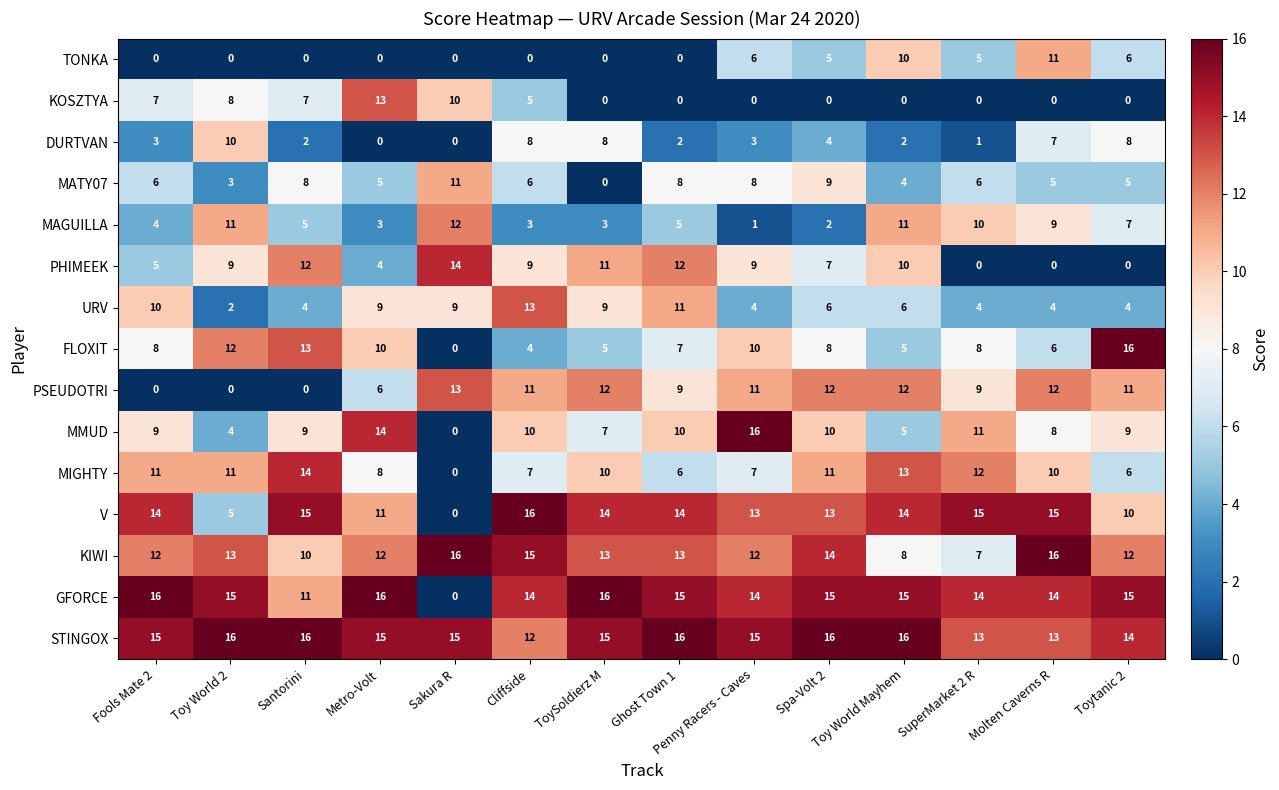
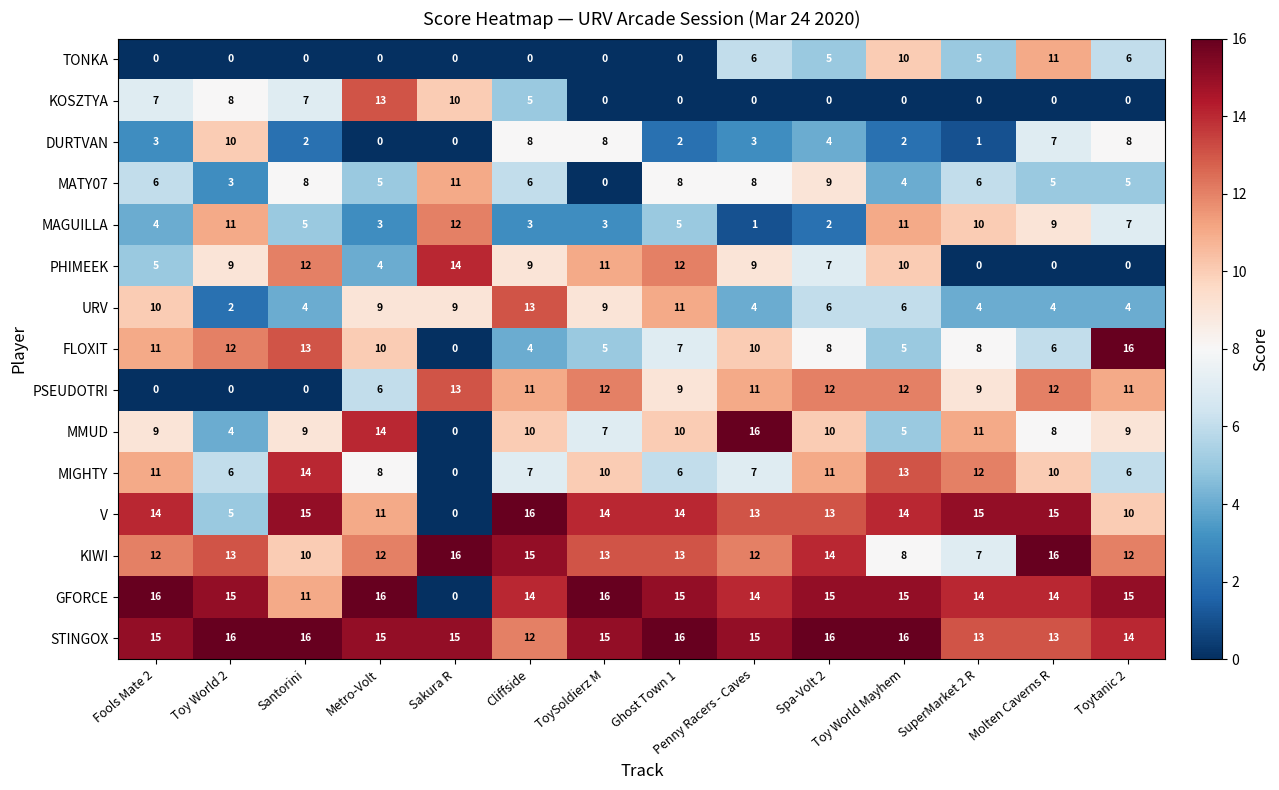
FLOXIT, Fools Mate 2: 8 -> 11
MIGHTY, Toy World 2: 11 -> 6
